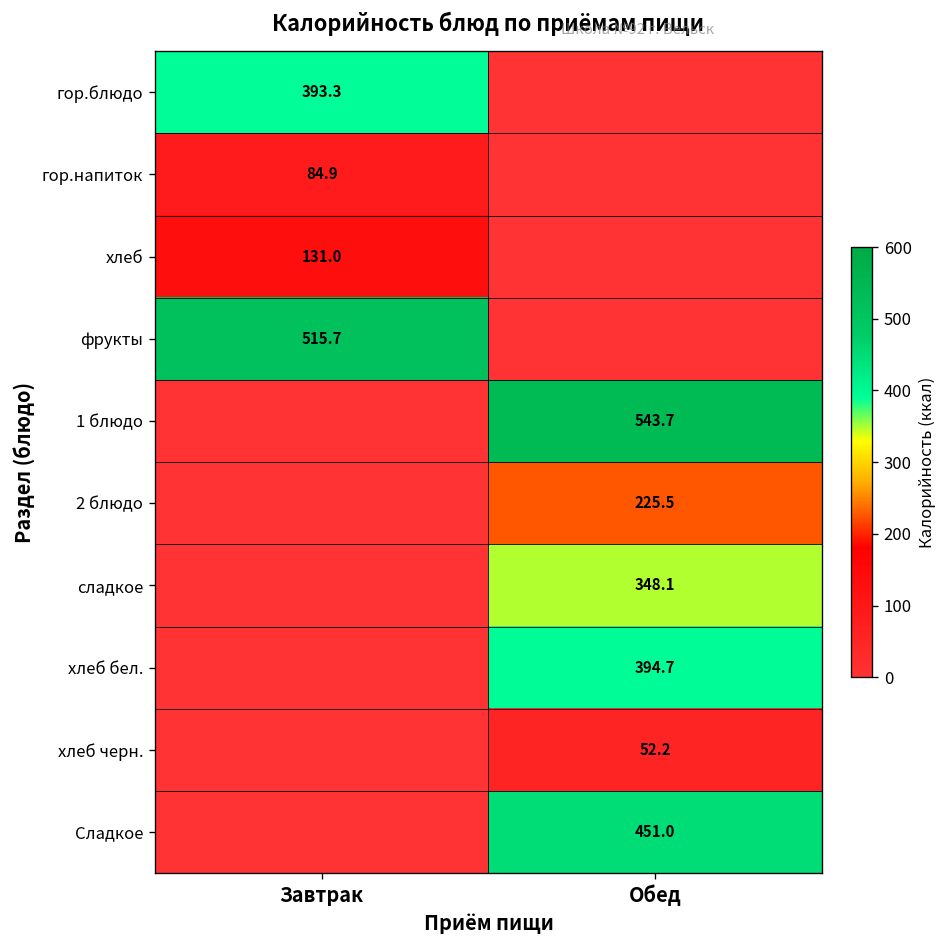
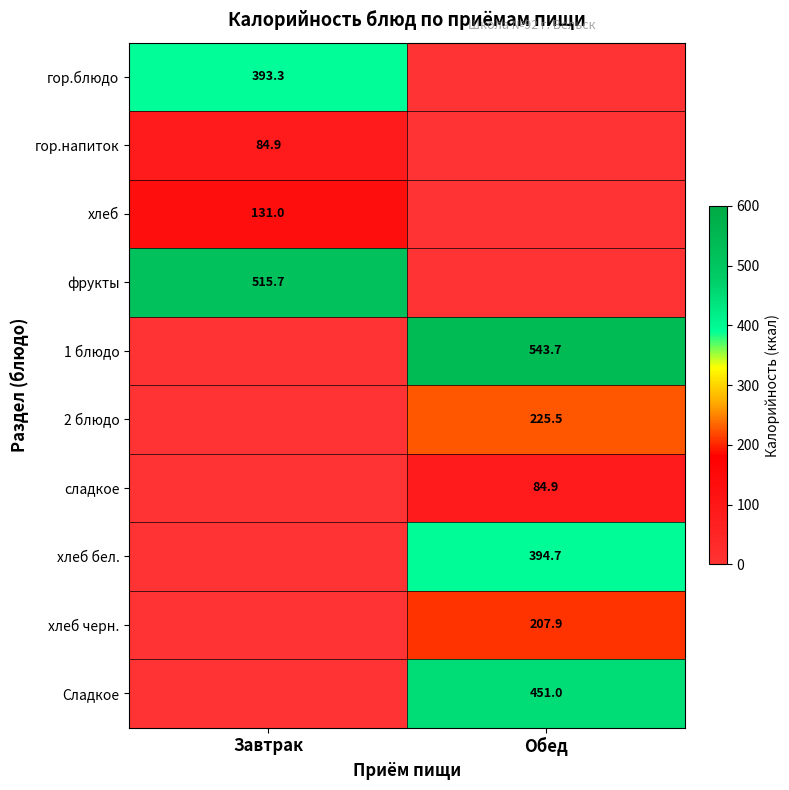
сладкое, Обед: 348.1 -> 84.9
хлеб черн., Обед: 52.2 -> 207.9
